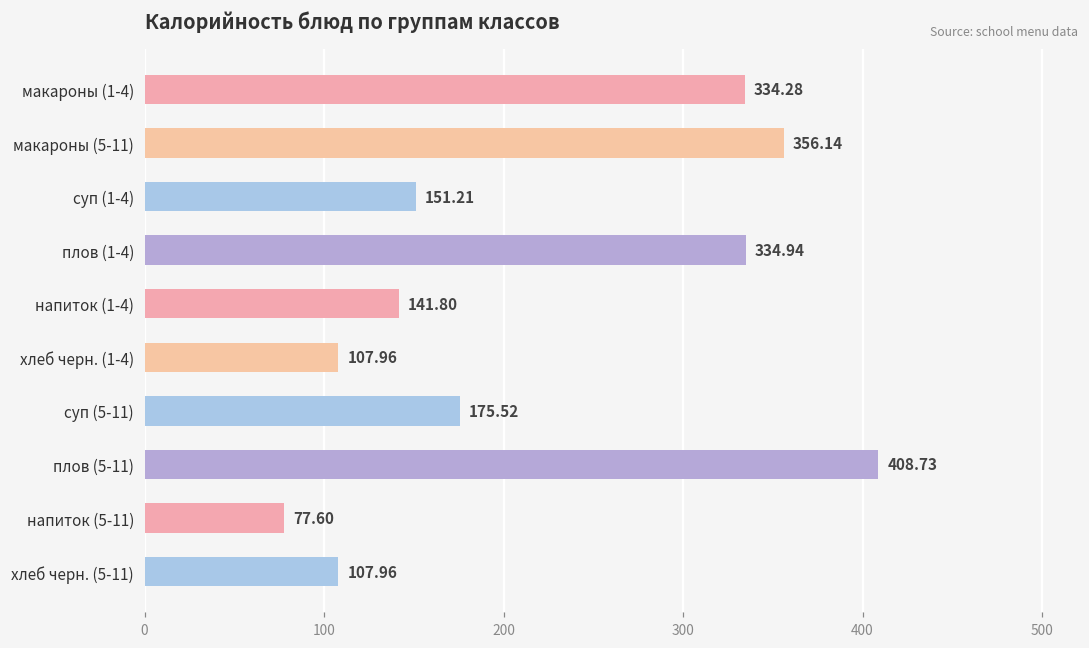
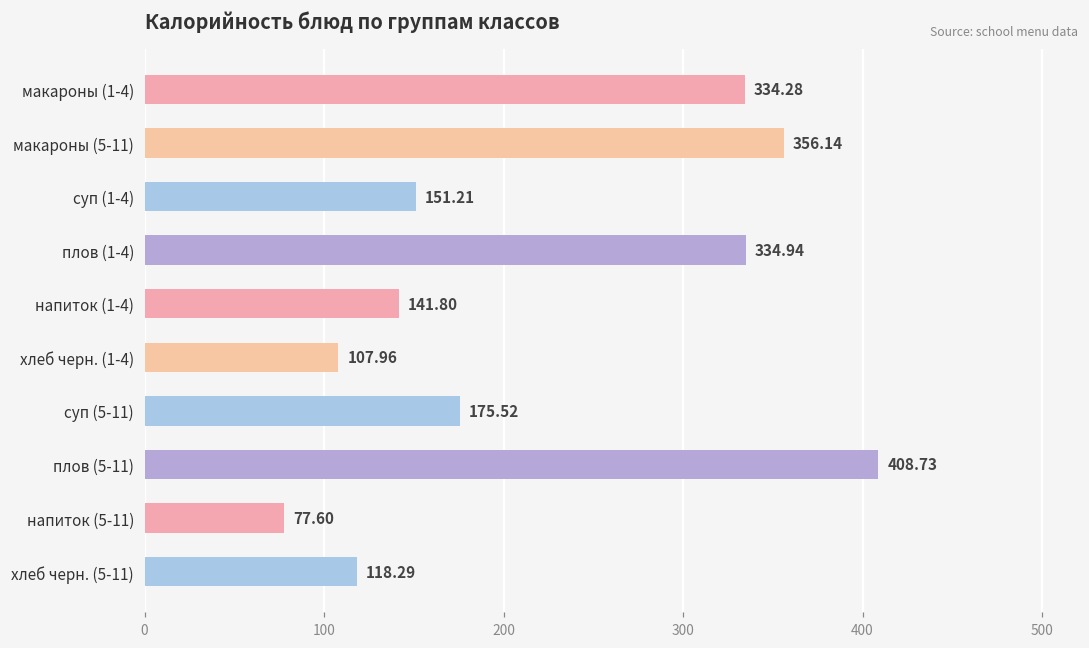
хлеб черн. (5-11): 107.96 -> 118.29
